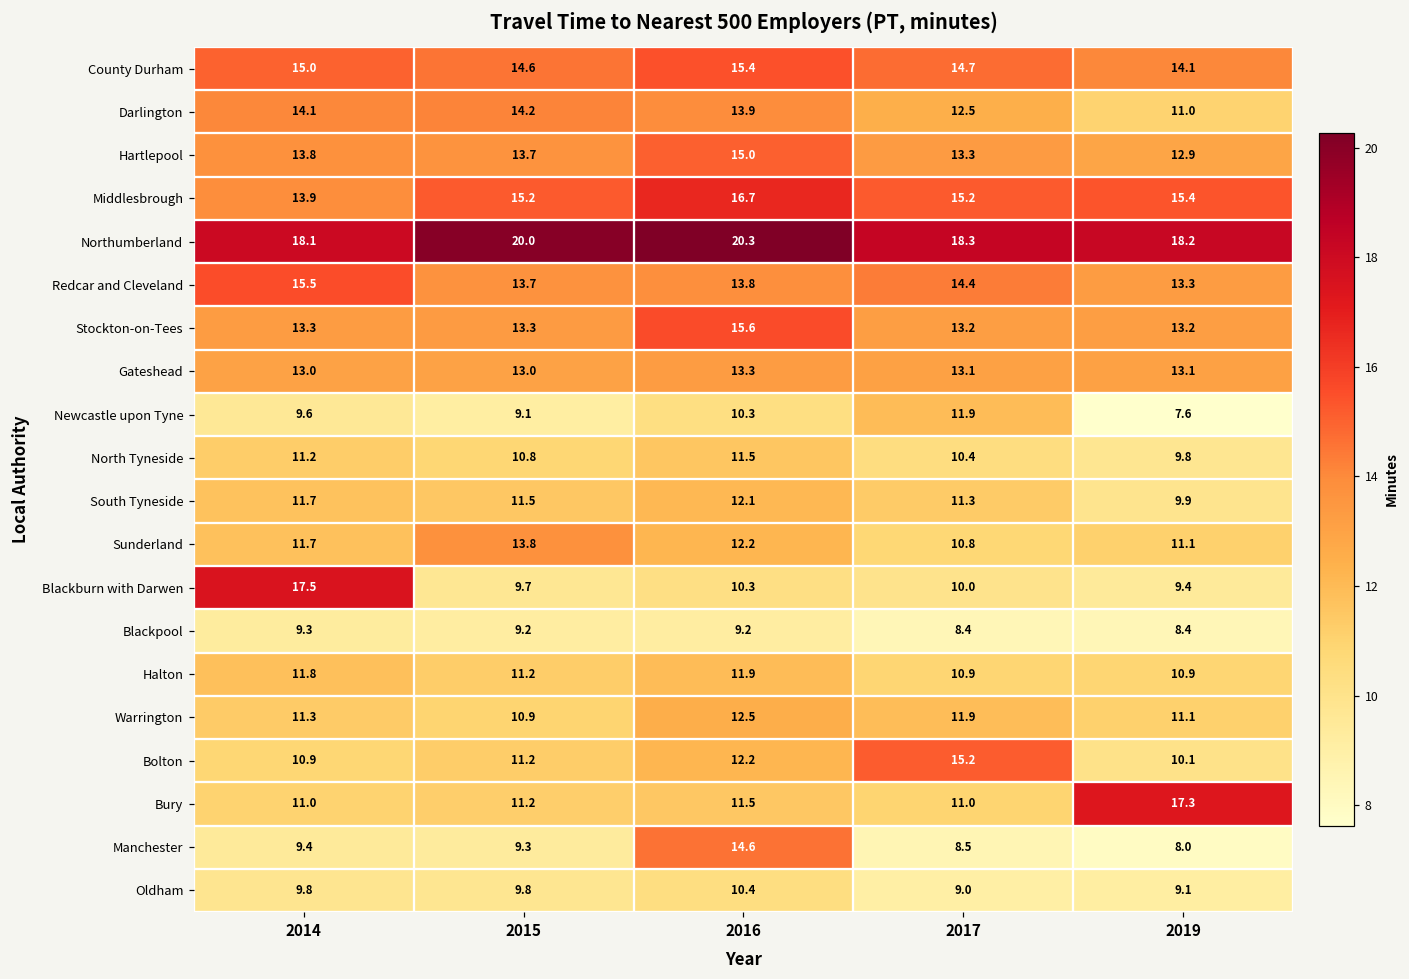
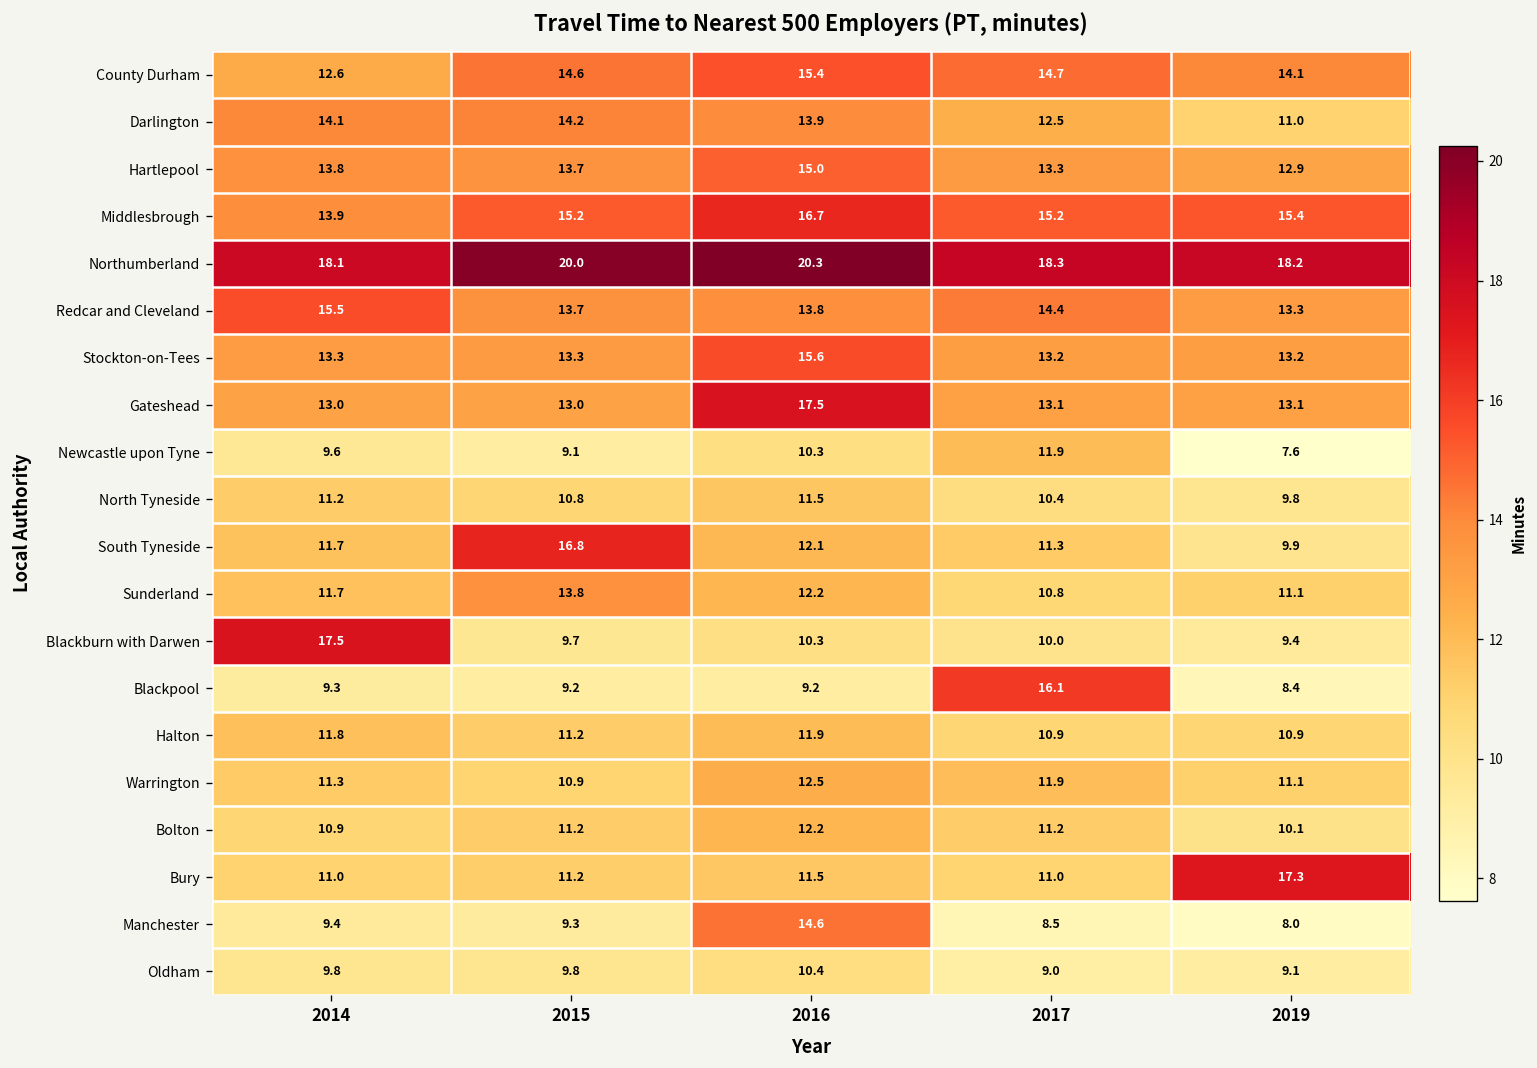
County Durham, 2014: 15.0 -> 12.6
Gateshead, 2016: 13.3 -> 17.5
South Tyneside, 2015: 11.5 -> 16.8
Blackpool, 2017: 8.4 -> 16.1
Bolton, 2017: 15.2 -> 11.2
